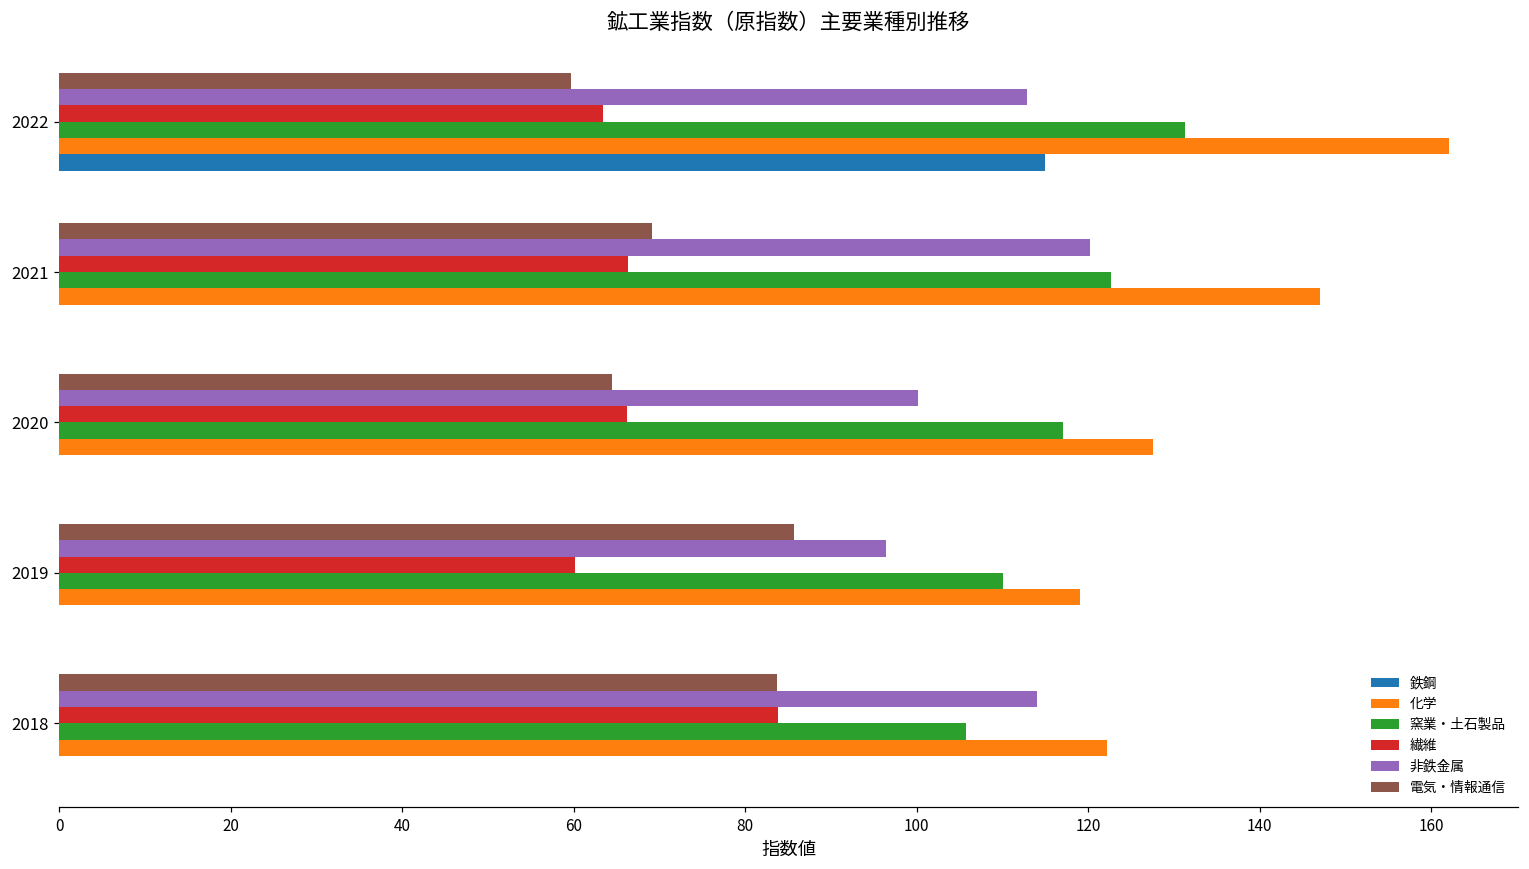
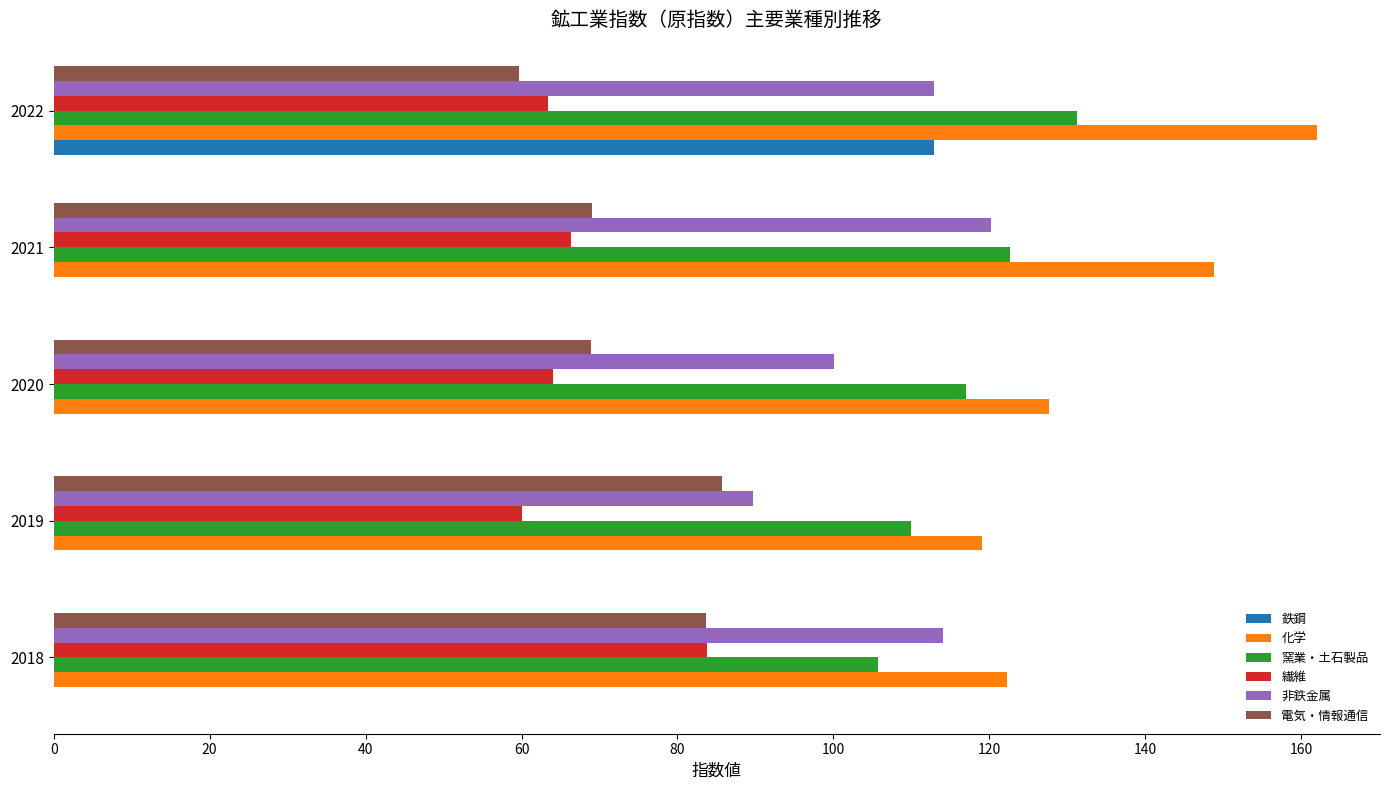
鉄鋼, 2022: 115 -> 113
化学, 2021: 147 -> 149
電気・情報通信, 2020: 65 -> 69
繊維, 2020: 66 -> 64
非鉄金属, 2019: 96 -> 90
